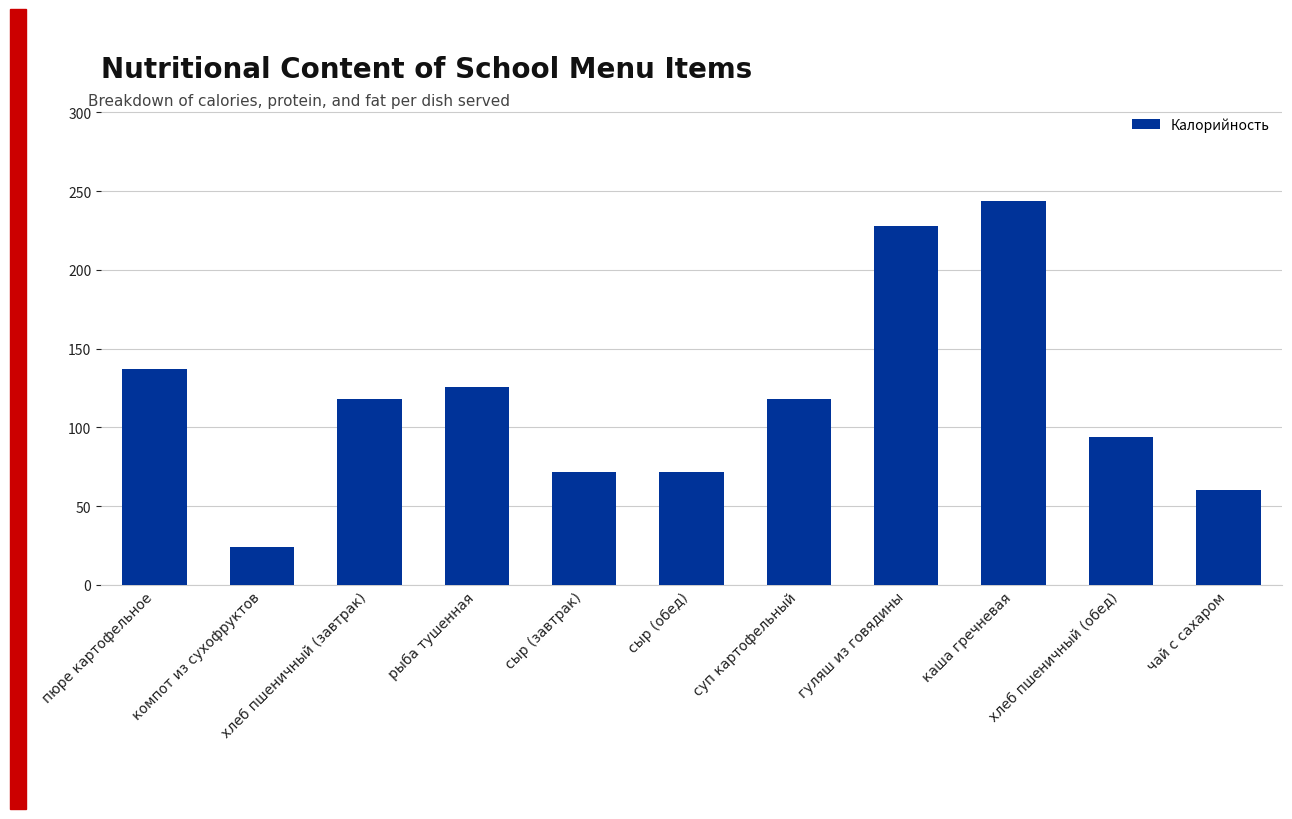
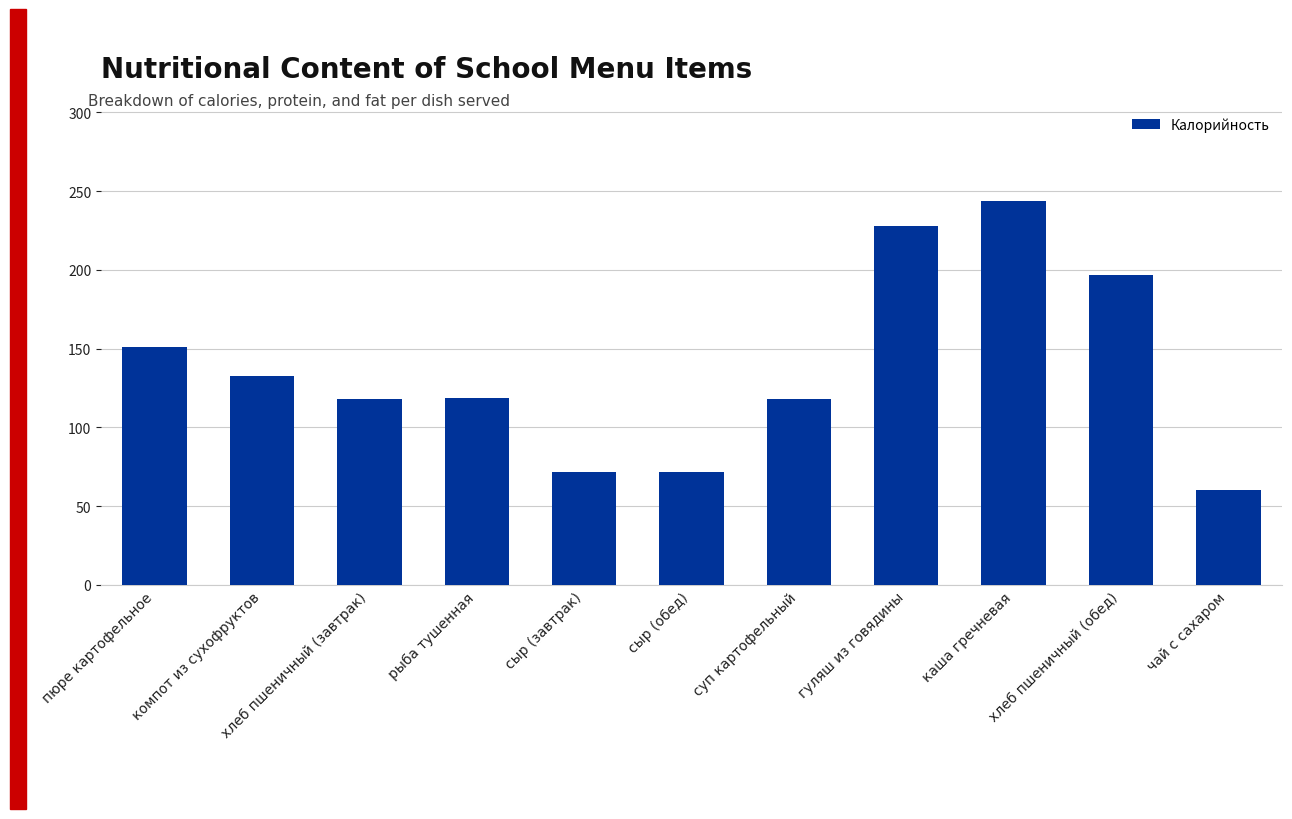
пюре картофельное: 137 -> 151
компот из сухофруктов: 24 -> 133
рыба тушенная: 126 -> 119
хлеб пшеничный (обед): 94 -> 197
